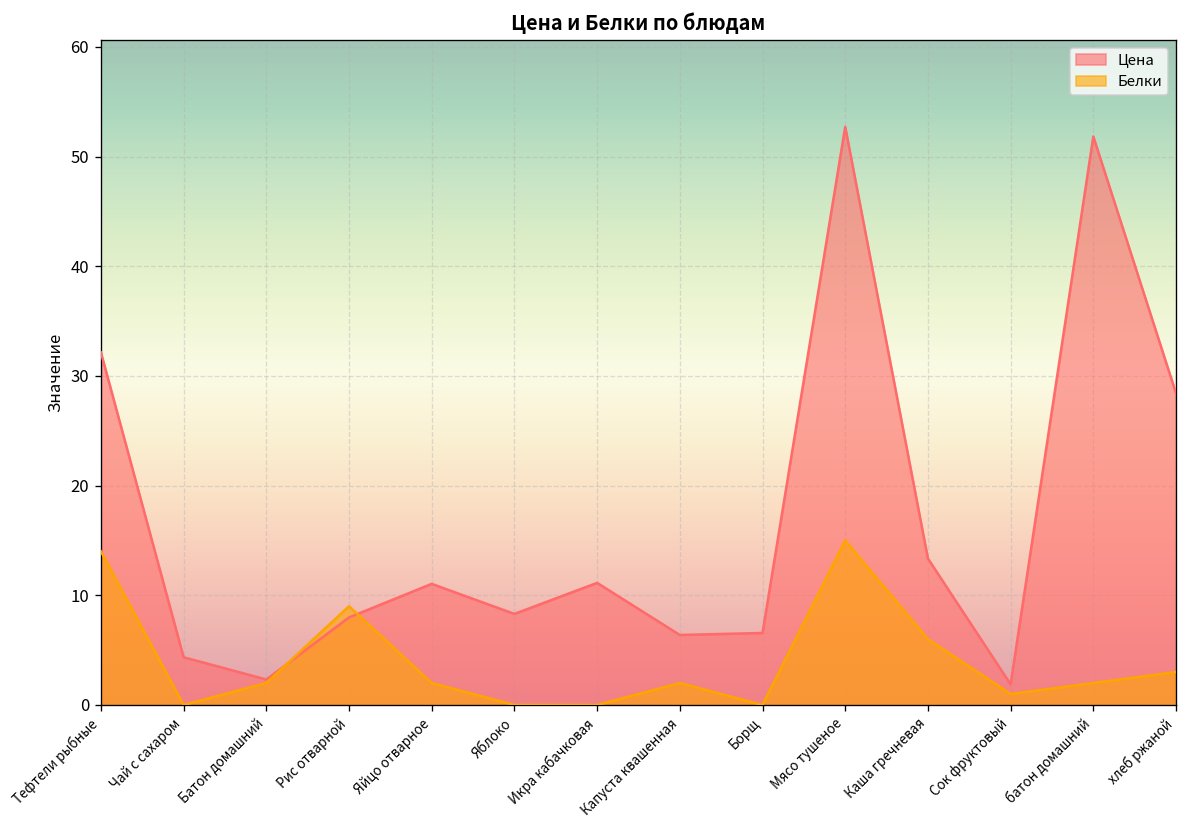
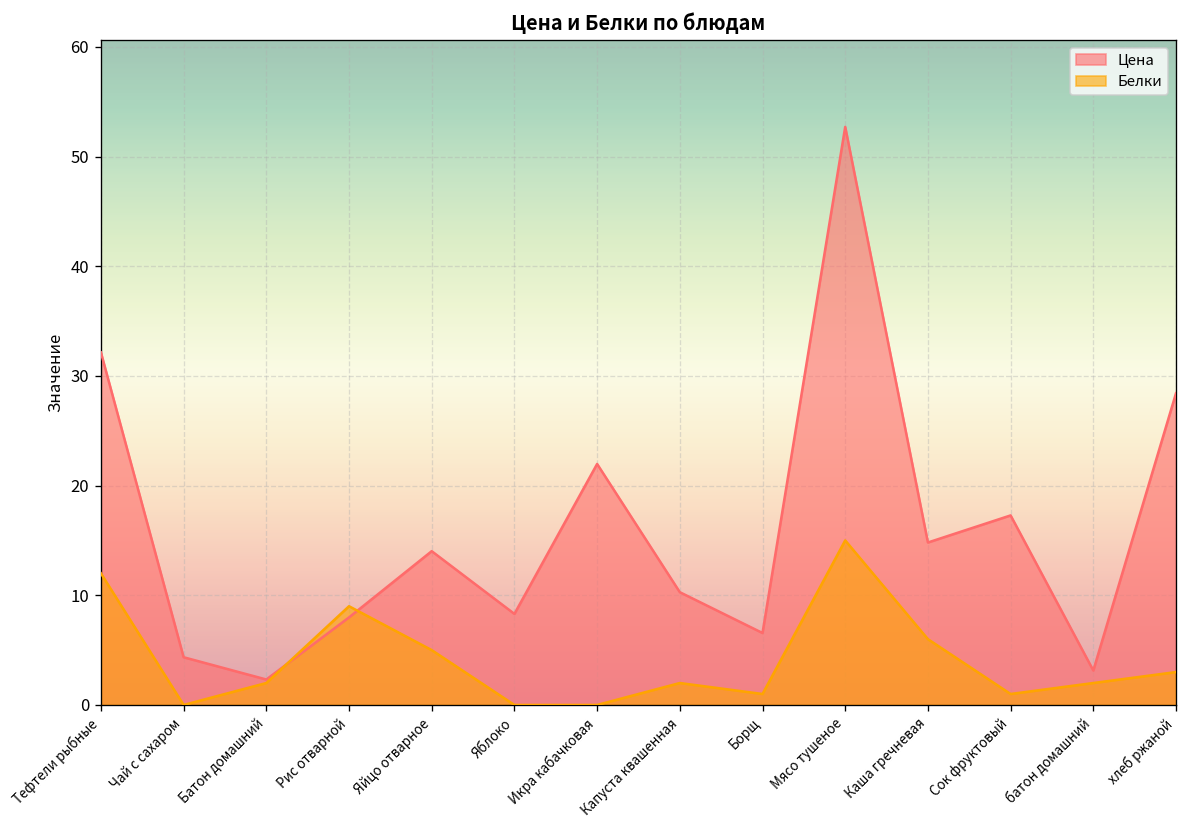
Белки, Тефтели рыбные: 14 -> 12
Цена, Яйцо отварное: 11 -> 14
Белки, Яйцо отварное: 2 -> 5
Цена, Икра кабачковая: 11 -> 22
Цена, Капуста квашенная: 6 -> 10
Белки, Борщ: 0 -> 1
Цена, Каша гречневая: 13 -> 15
Цена, Сок фруктовый: 2 -> 17
Цена, батон домашний: 52 -> 3
